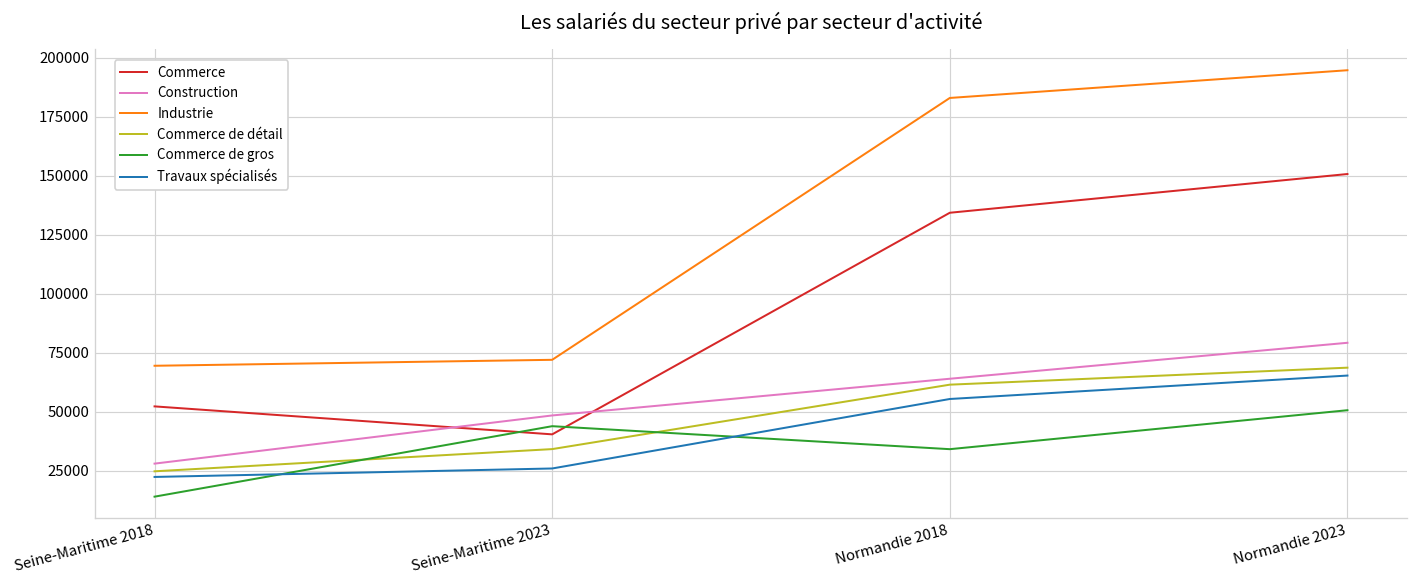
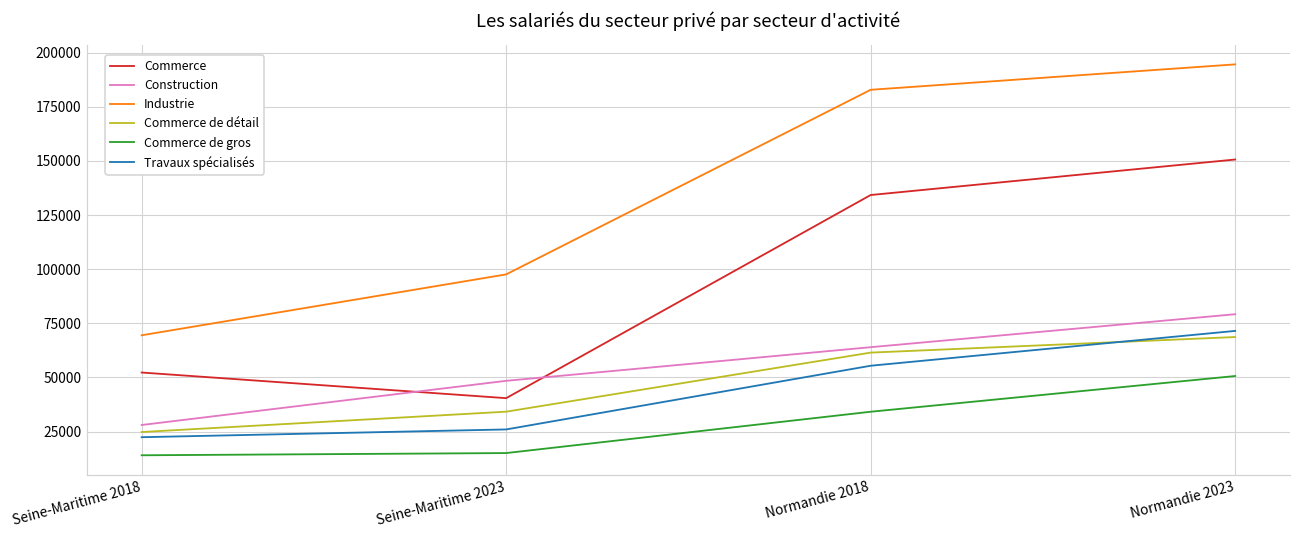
Industrie, Seine-Maritime 2023: 72000 -> 98000
Commerce de gros, Seine-Maritime 2023: 44000 -> 15000
Travaux spécialisés, Normandie 2023: 65000 -> 71000
